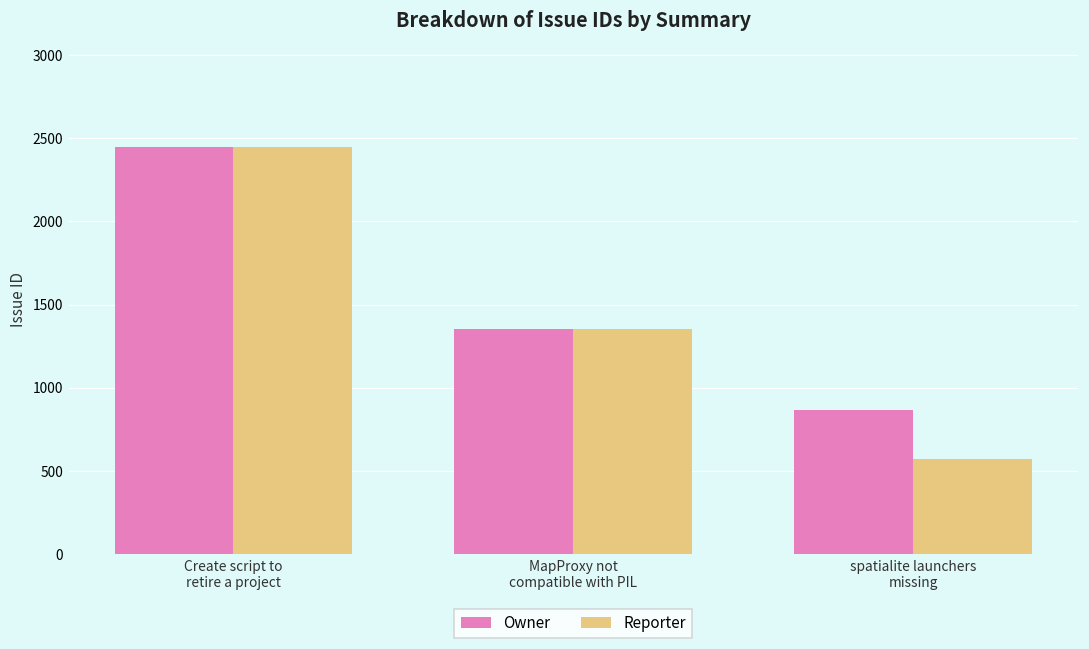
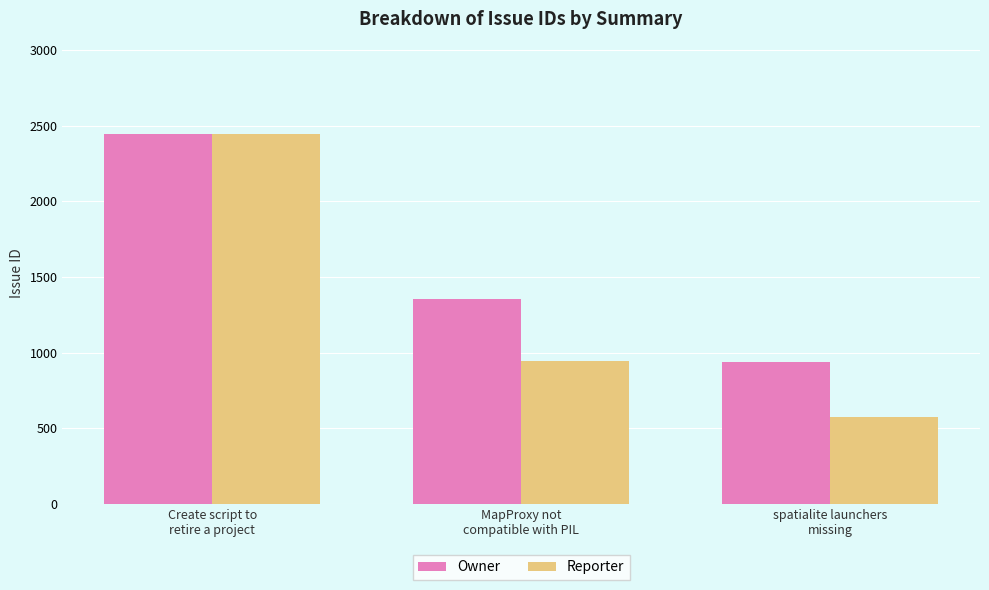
Reporter, MapProxy not compatible with PIL: 1350 -> 940
Owner, spatialite launchers missing: 870 -> 940
